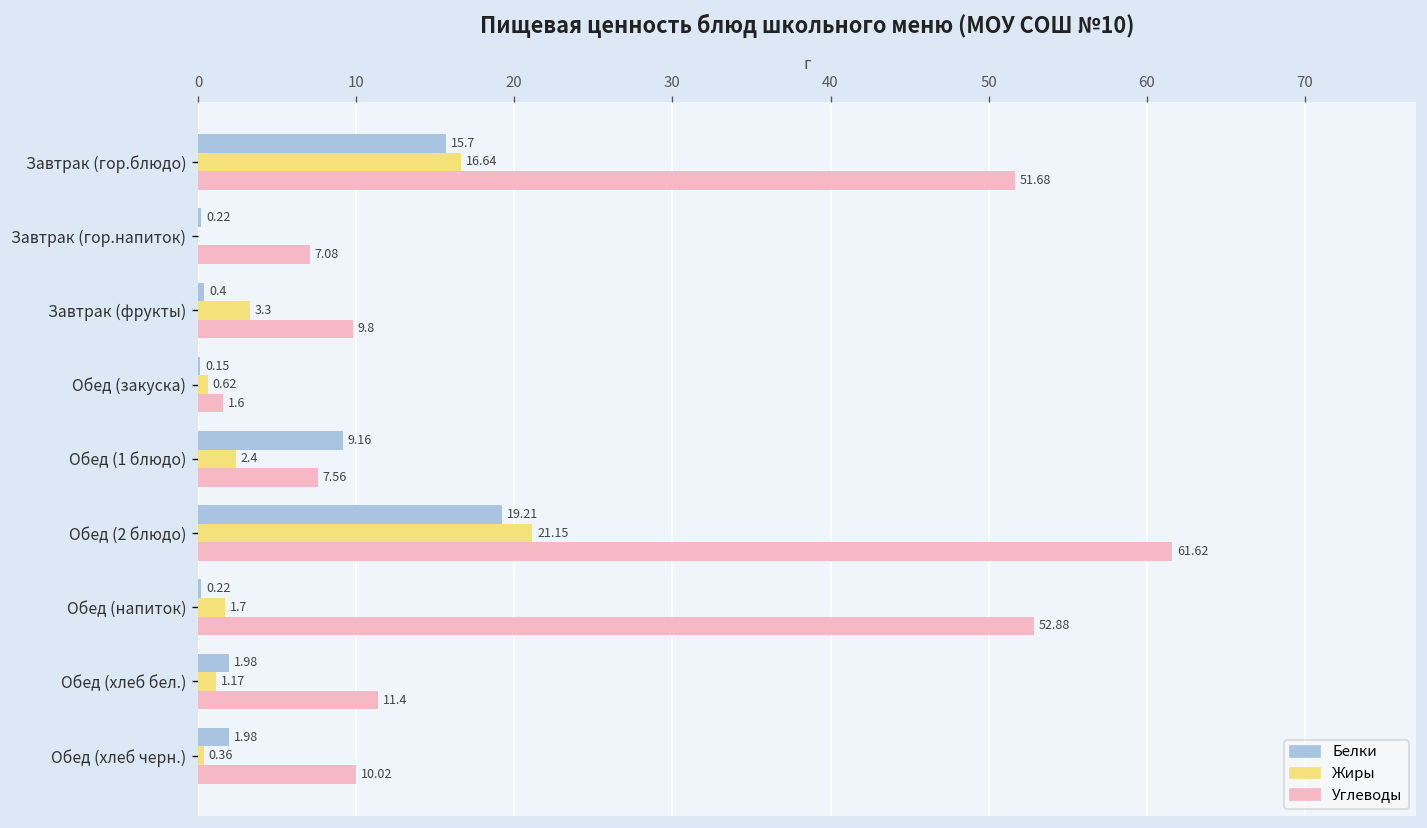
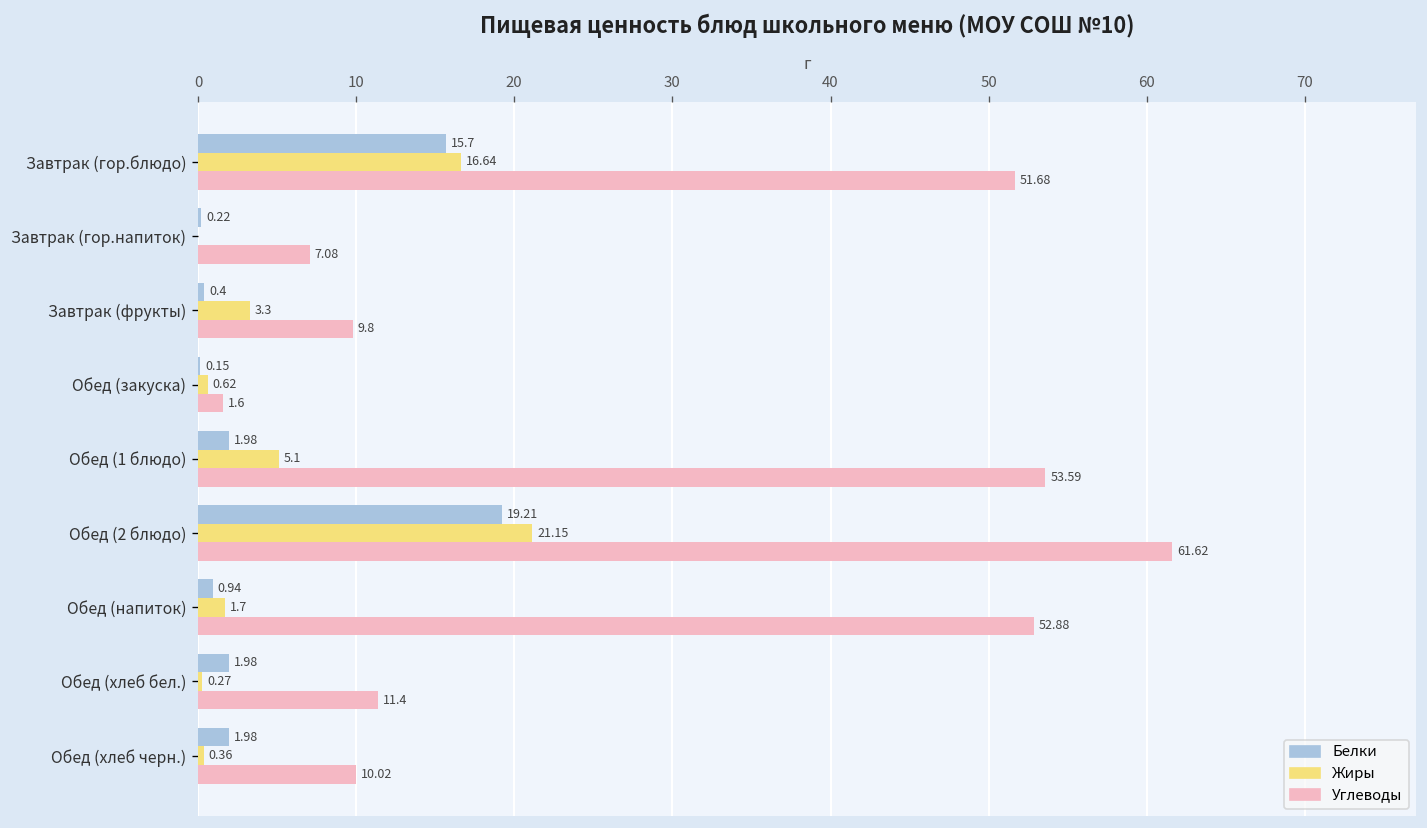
Белки, Обед (1 блюдо): 9.16 -> 1.98
Жиры, Обед (1 блюдо): 2.4 -> 5.1
Углеводы, Обед (1 блюдо): 7.56 -> 53.59
Белки, Обед (напиток): 0.22 -> 0.94
Жиры, Обед (хлеб бел.): 1.17 -> 0.27
